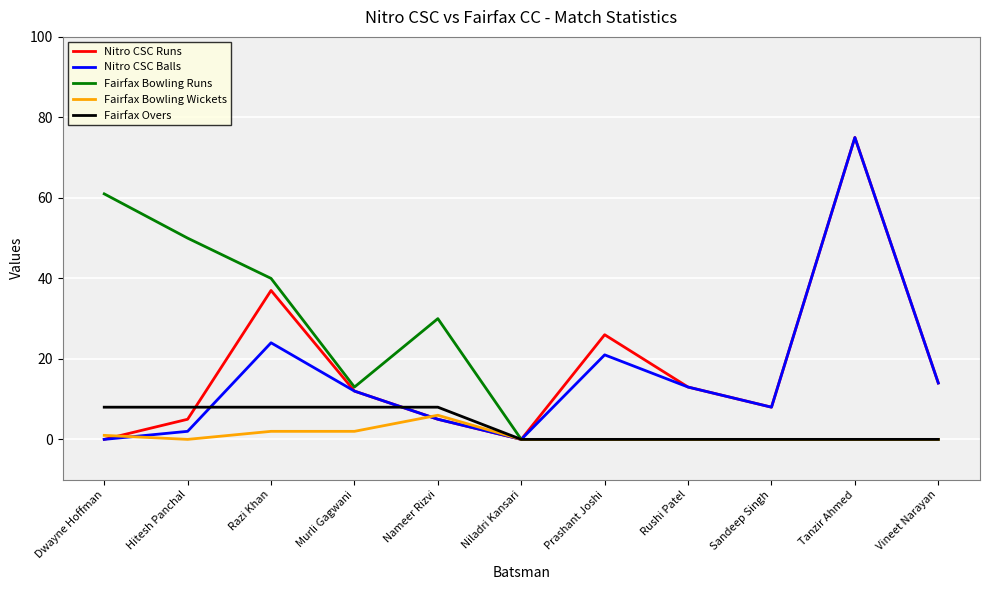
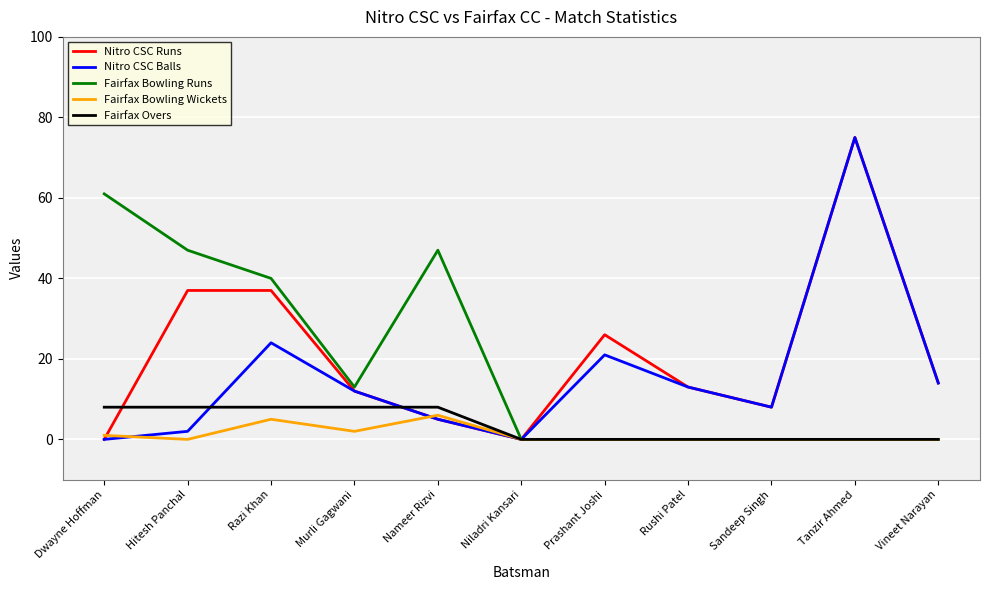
Nitro CSC Runs, Hitesh Panchal: 5 -> 37
Fairfax Bowling Runs, Hitesh Panchal: 50 -> 47
Fairfax Bowling Wickets, Razi Khan: 2 -> 5
Fairfax Bowling Runs, Nameer Rizvi: 30 -> 47
